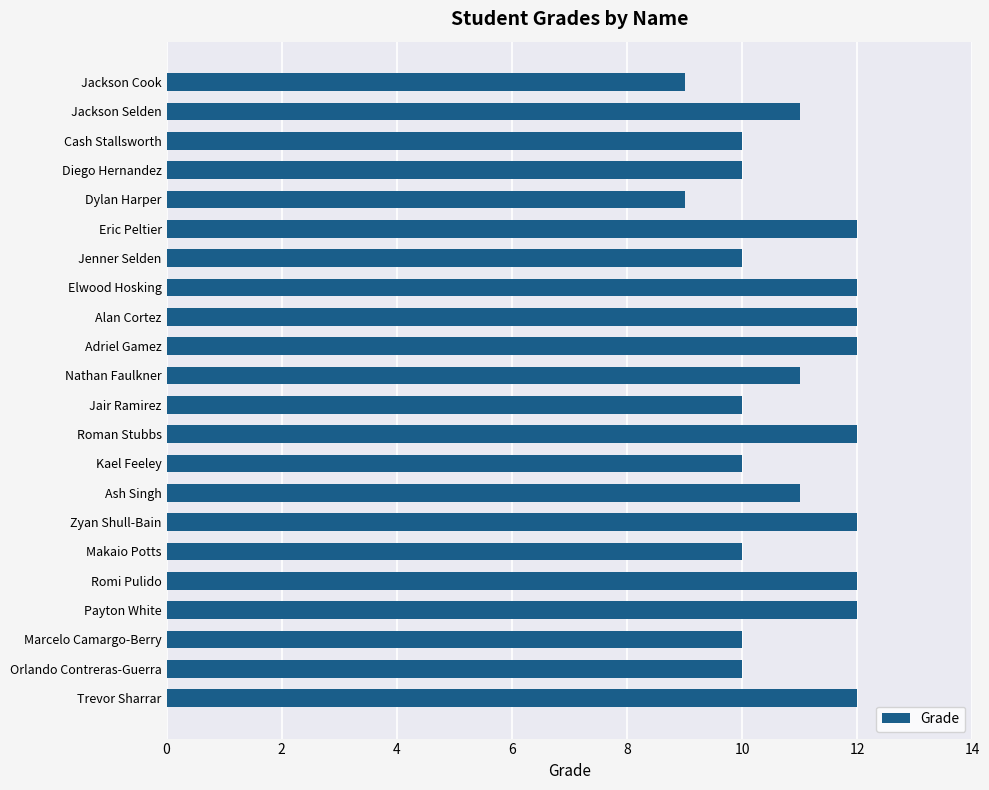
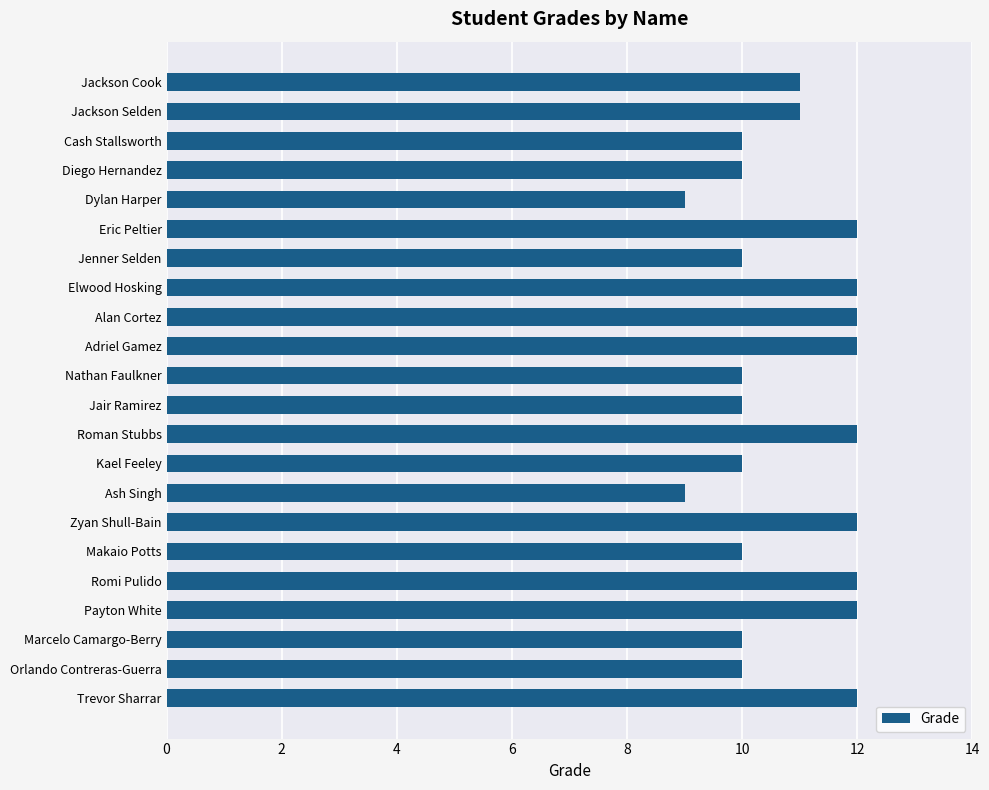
Jackson Cook: 9 -> 11
Nathan Faulkner: 11 -> 10
Ash Singh: 11 -> 9
